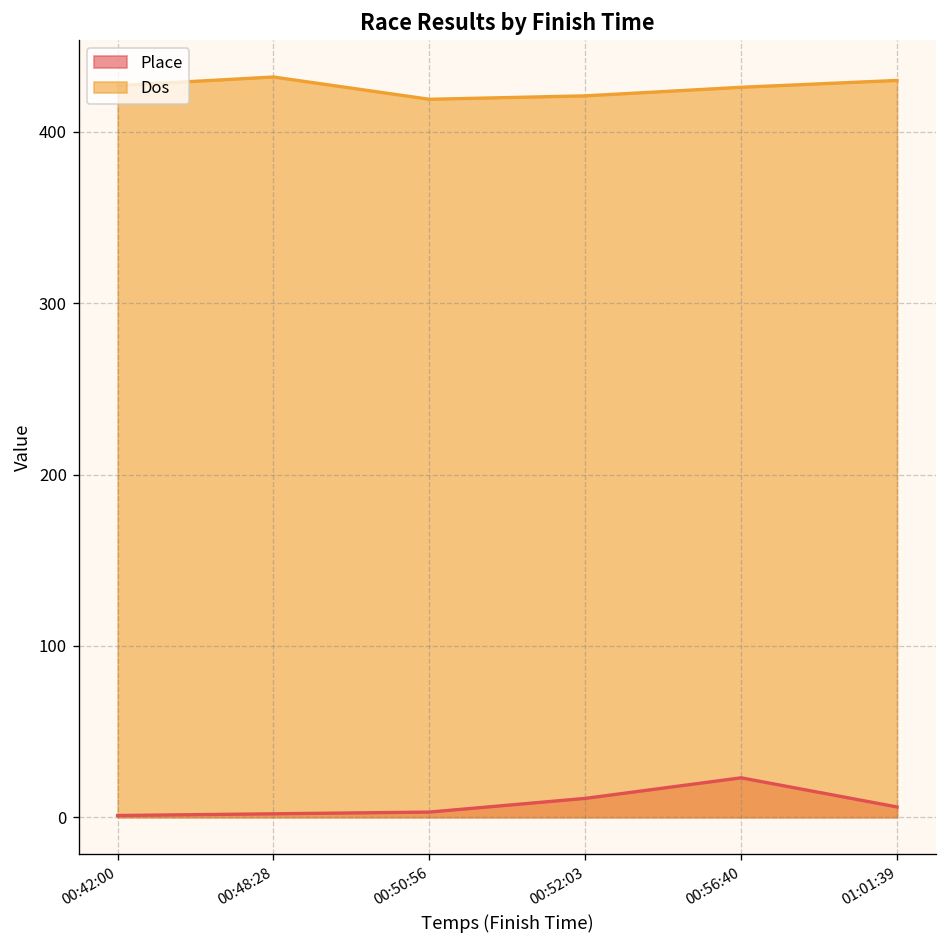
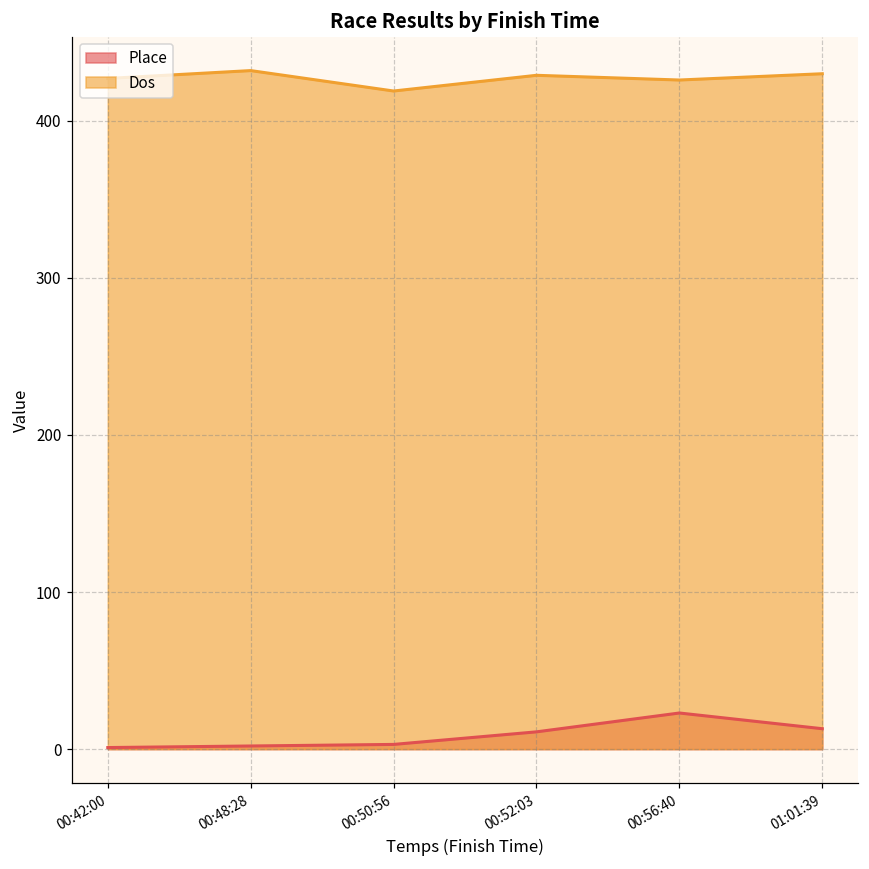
Dos, 00:52:03: 421 -> 429
Place, 01:01:39: 6 -> 13
